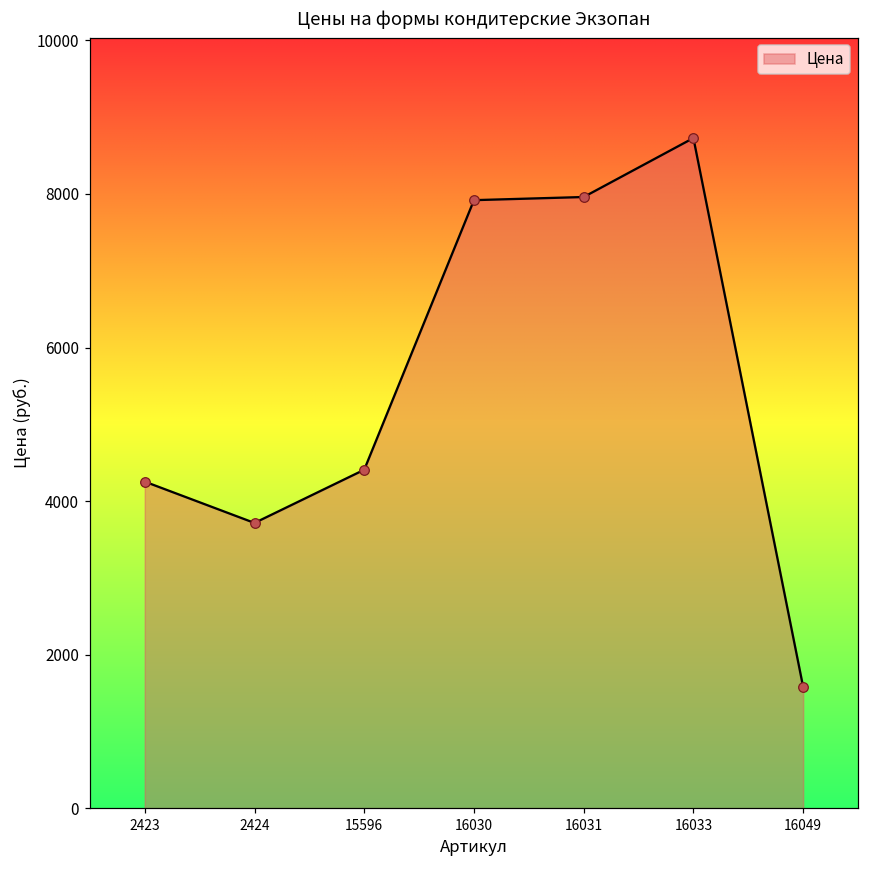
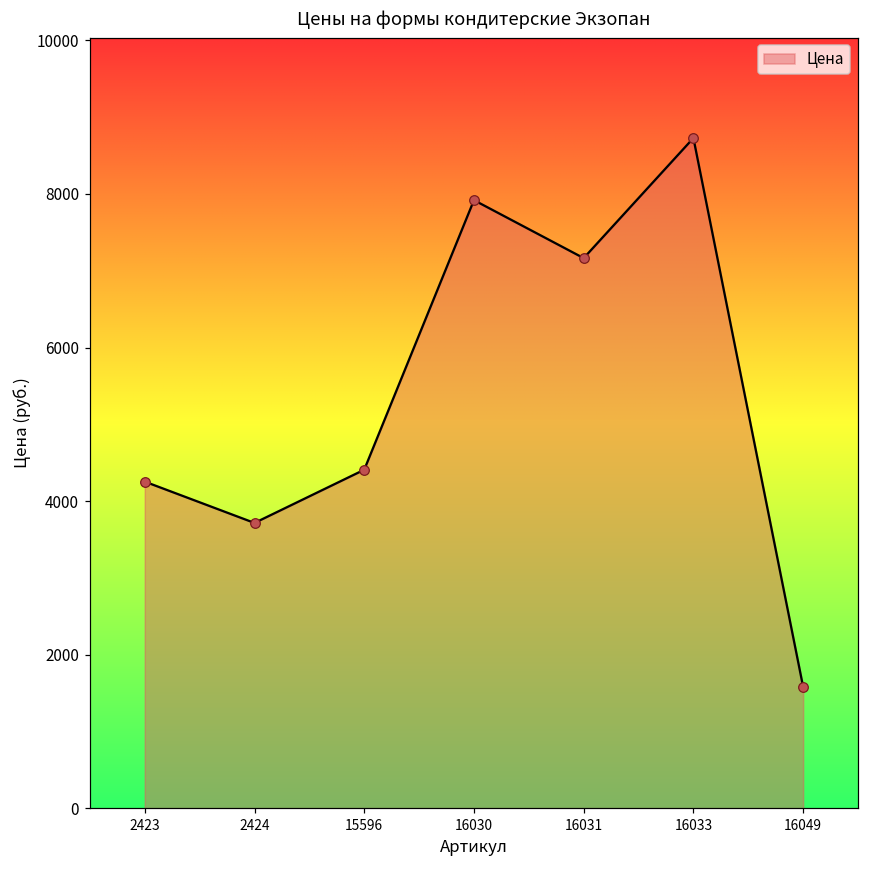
16031: 8000 -> 7200
